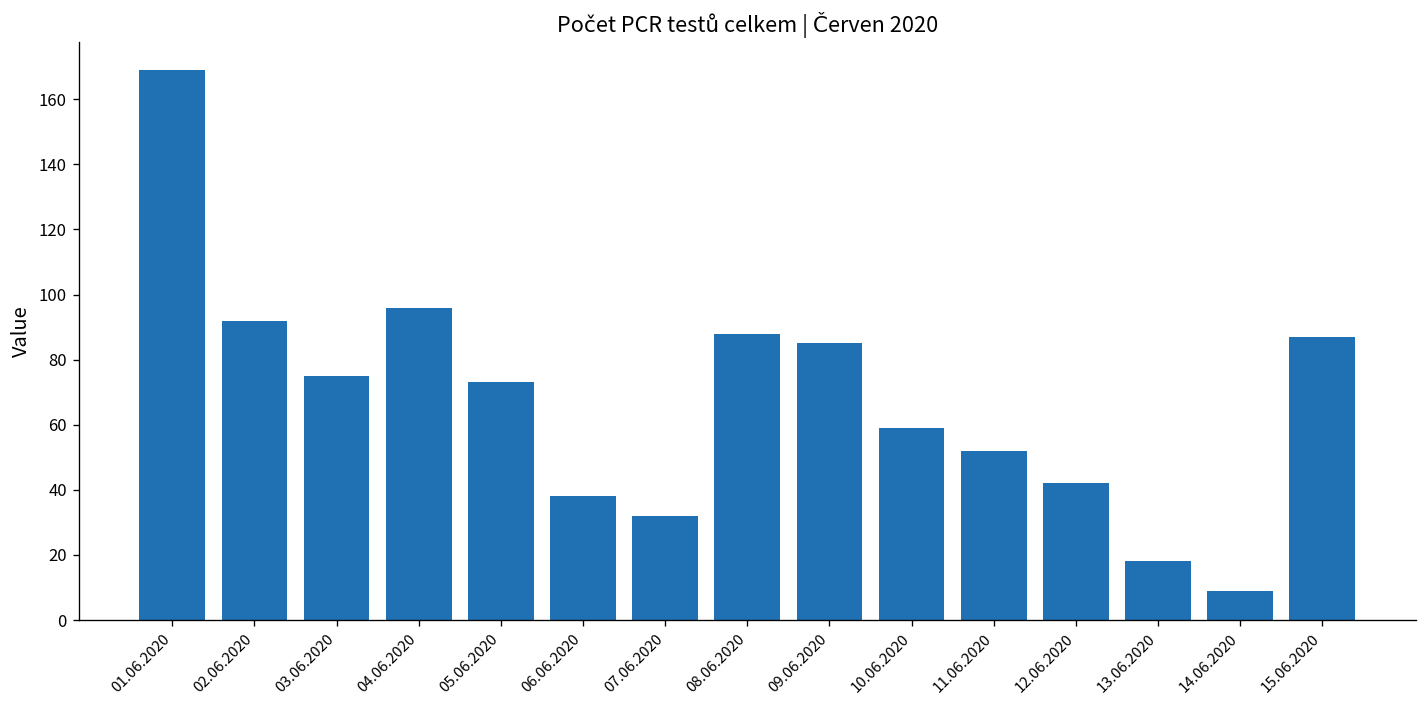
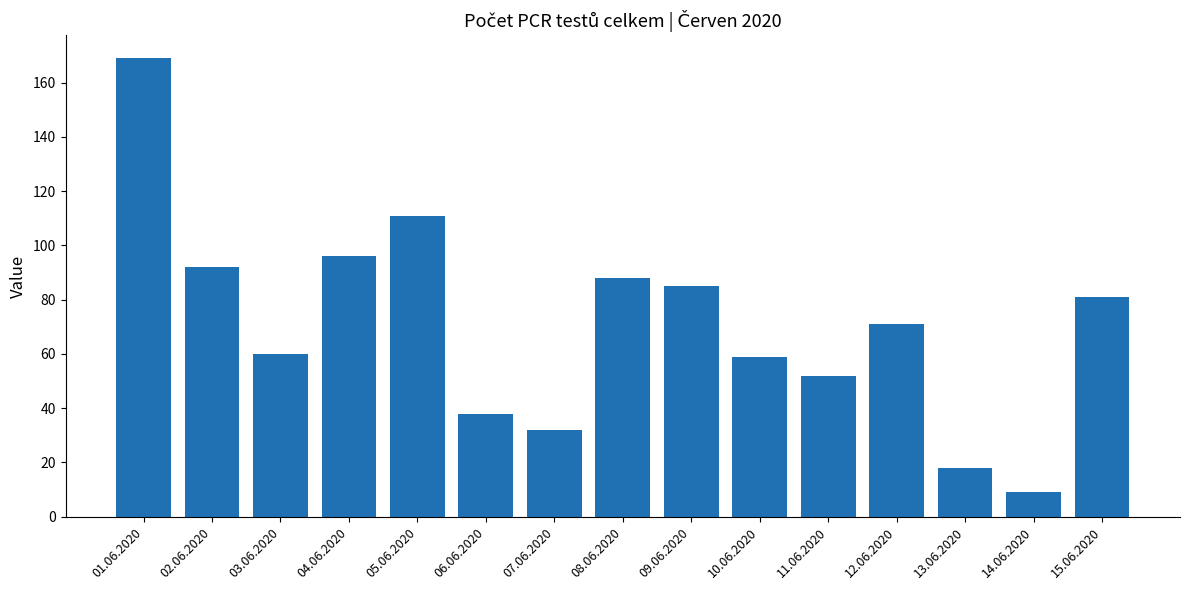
03.06.2020: 75 -> 60
05.06.2020: 73 -> 111
12.06.2020: 42 -> 71
15.06.2020: 87 -> 81
